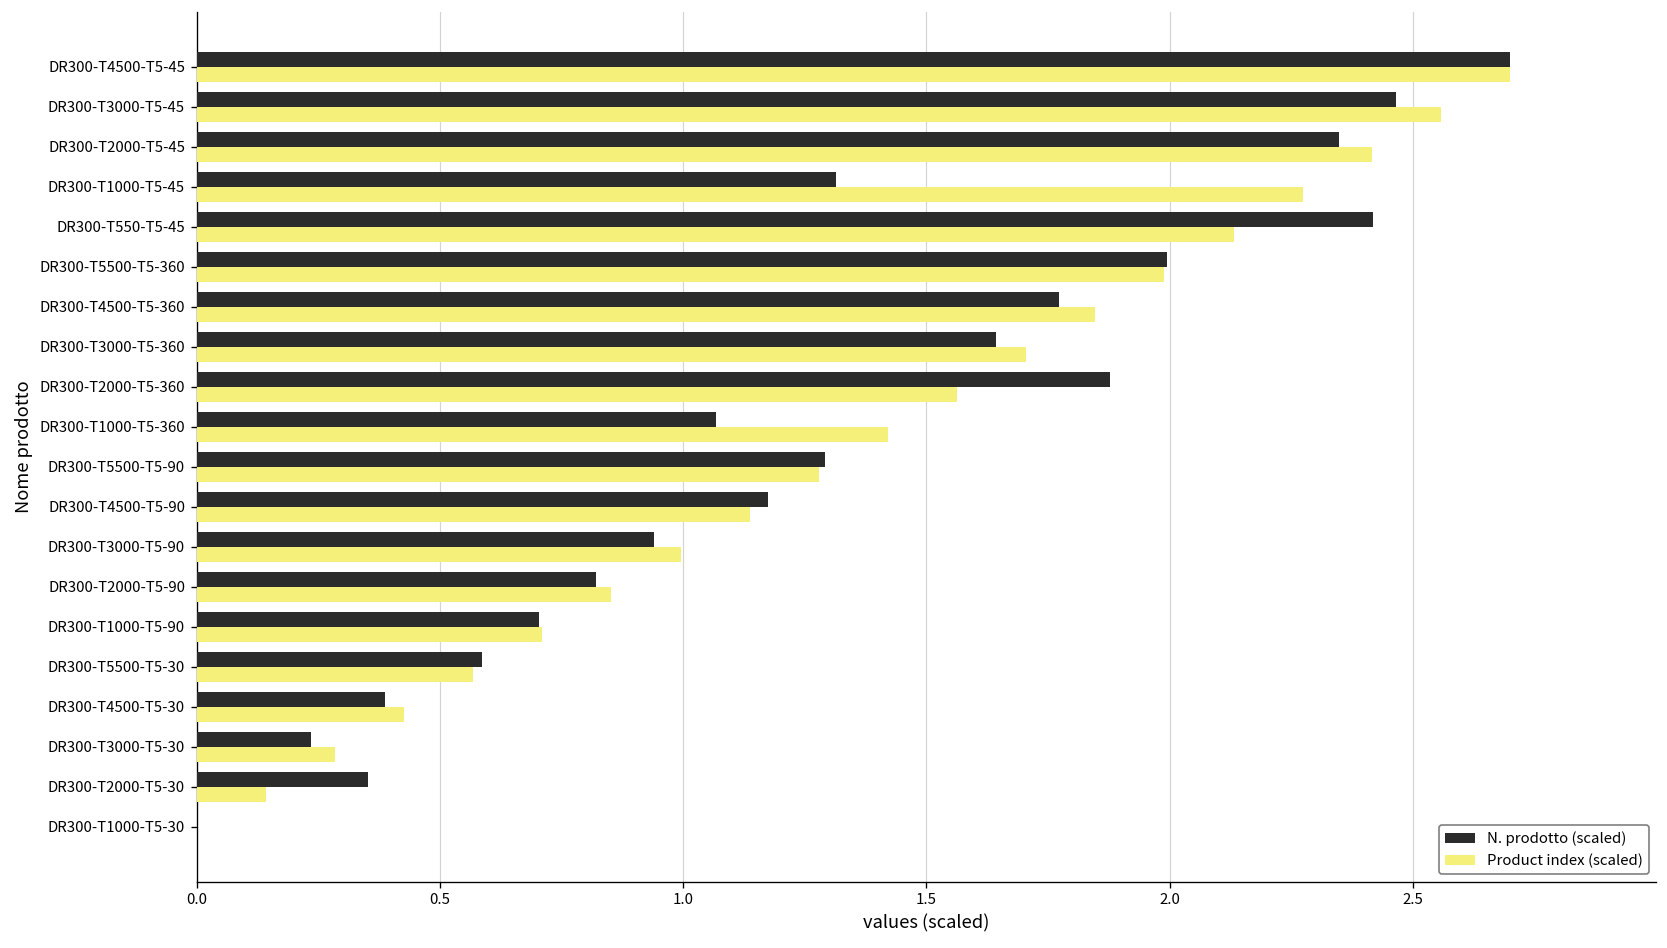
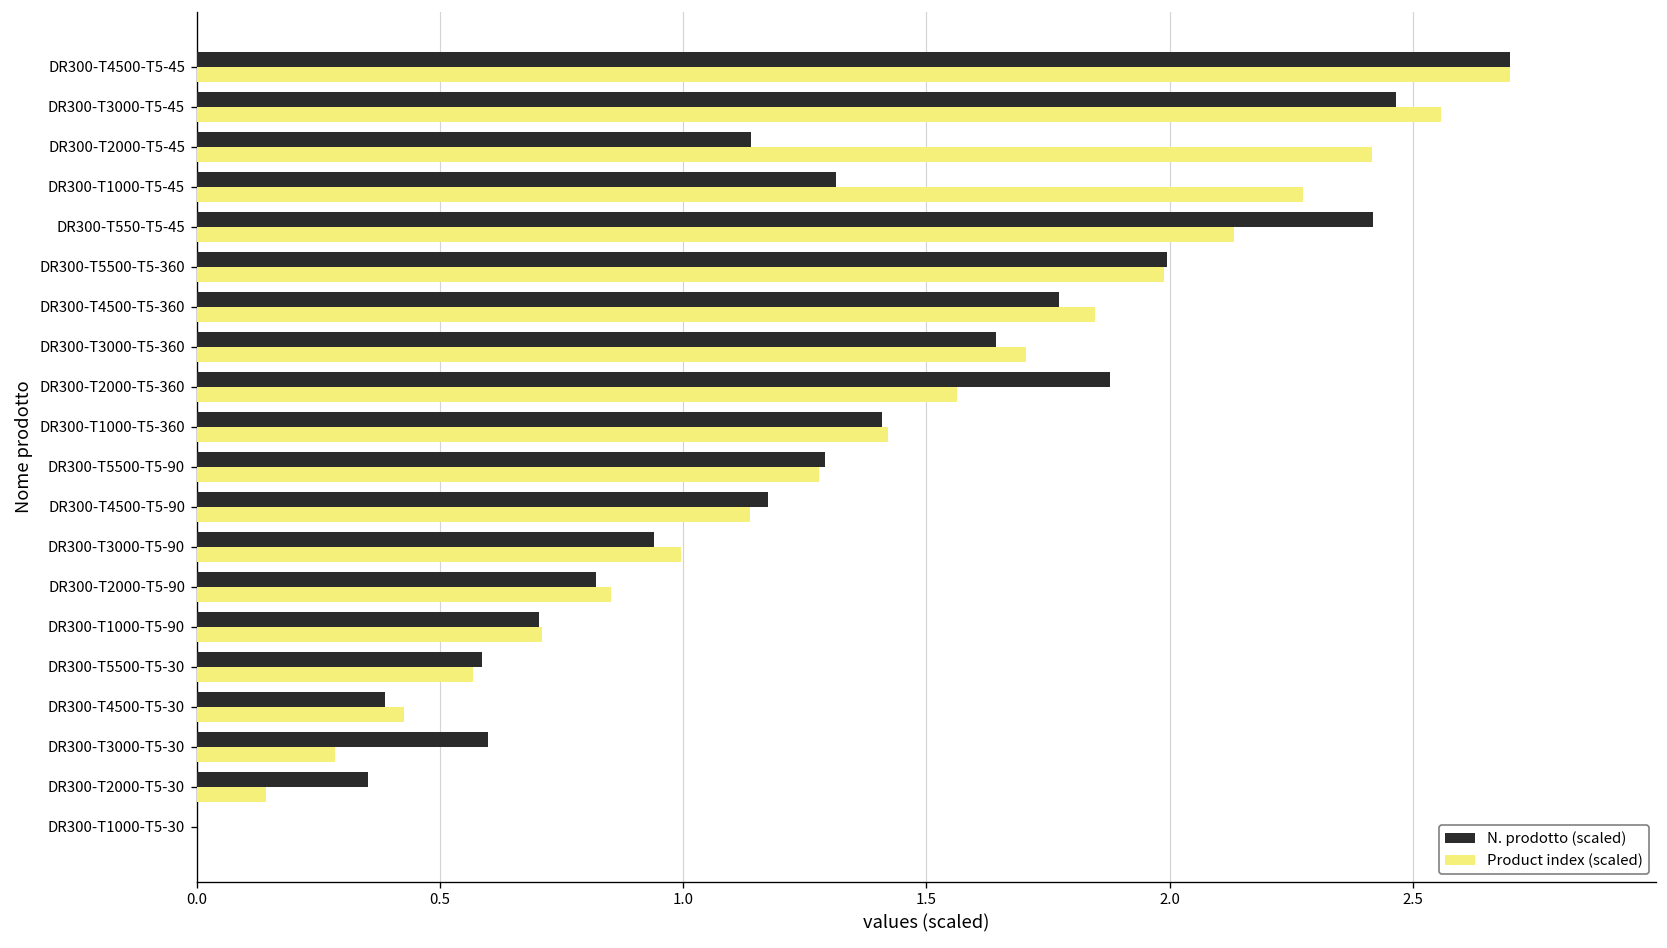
N. prodotto (scaled), DR300-T2000-T5-45: 2.35 -> 1.14
N. prodotto (scaled), DR300-T1000-T5-360: 1.07 -> 1.41
N. prodotto (scaled), DR300-T3000-T5-30: 0.23 -> 0.60
